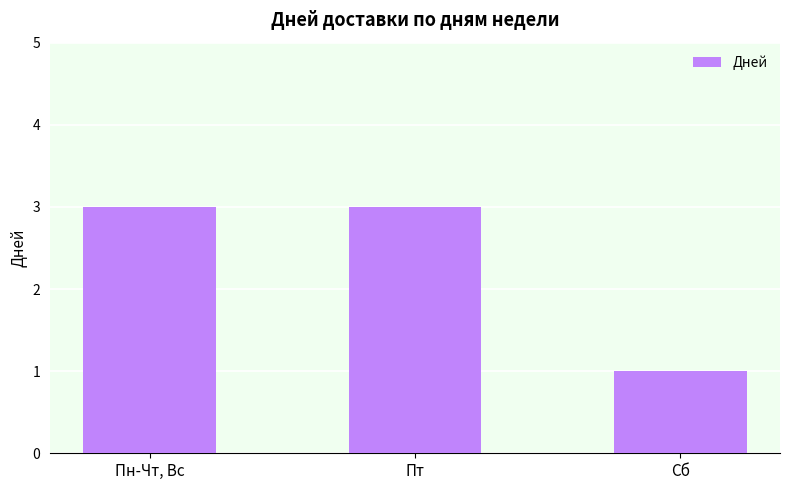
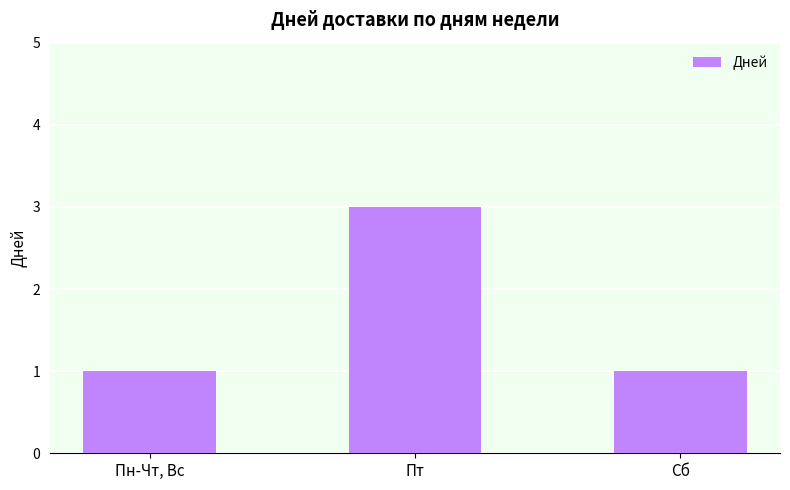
Пн-Чт, Вс: 3 -> 1
